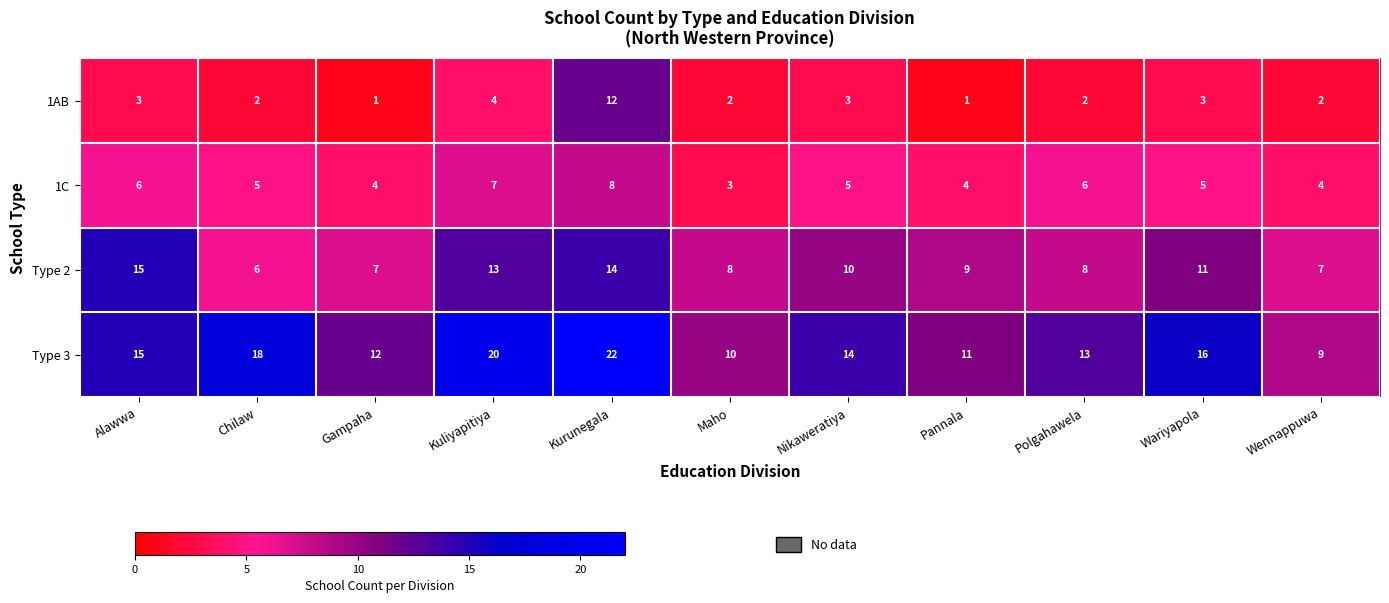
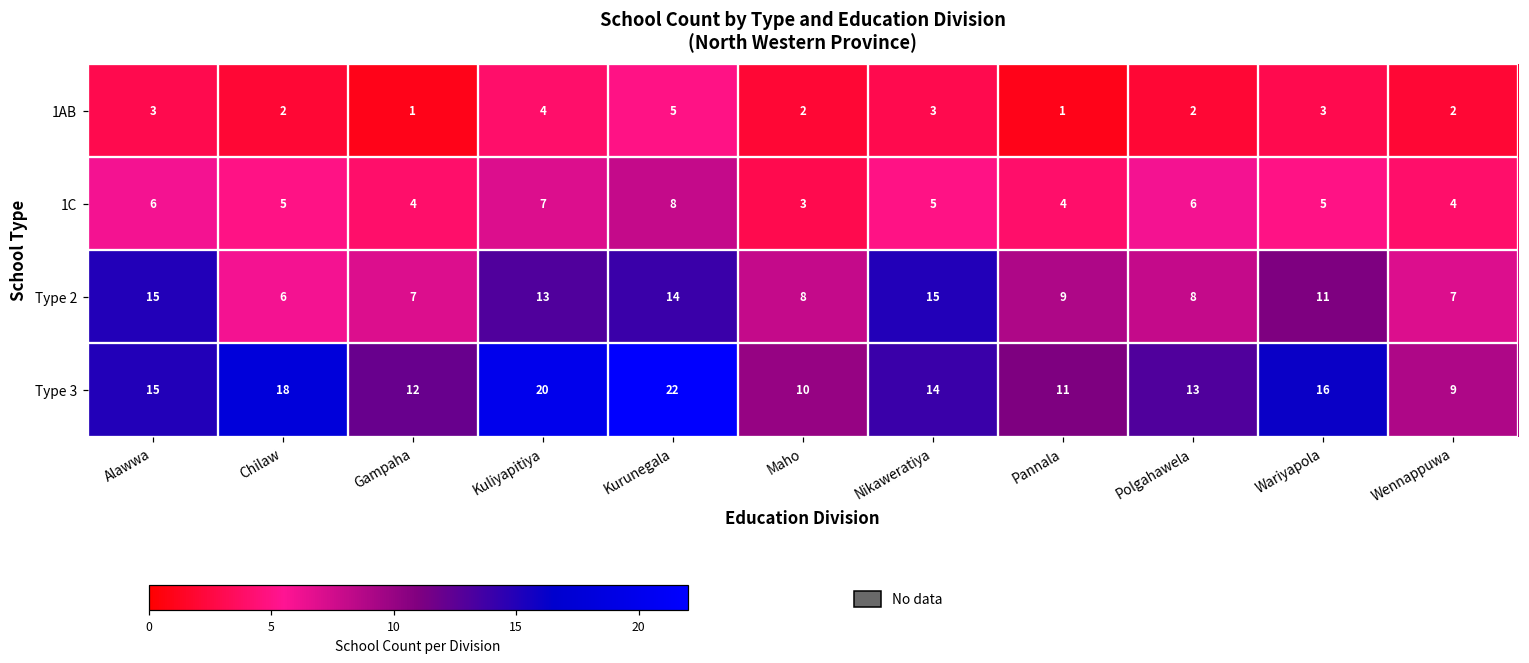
1AB, Kurunegala: 12 -> 5
Type 2, Nikaweratiya: 10 -> 15
